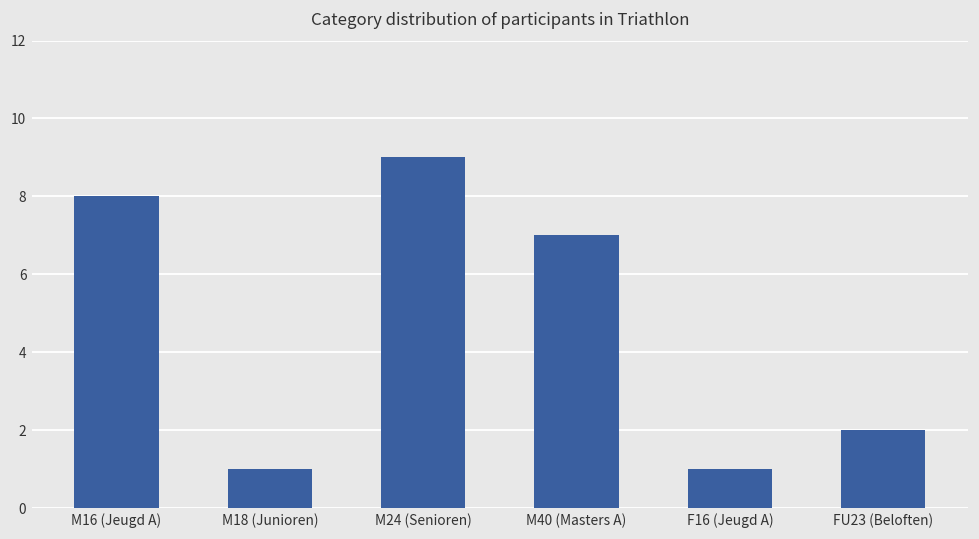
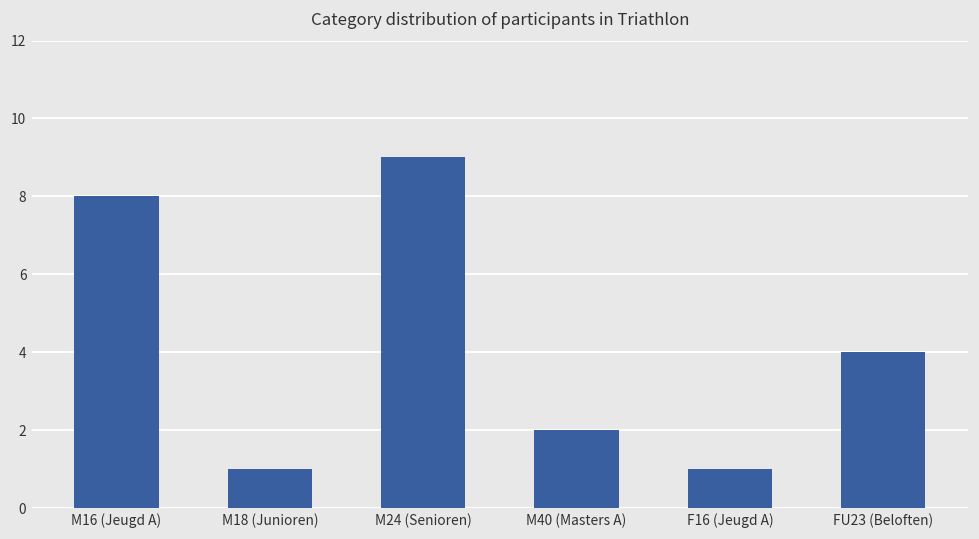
M40 (Masters A): 7 -> 2
FU23 (Beloften): 2 -> 4
